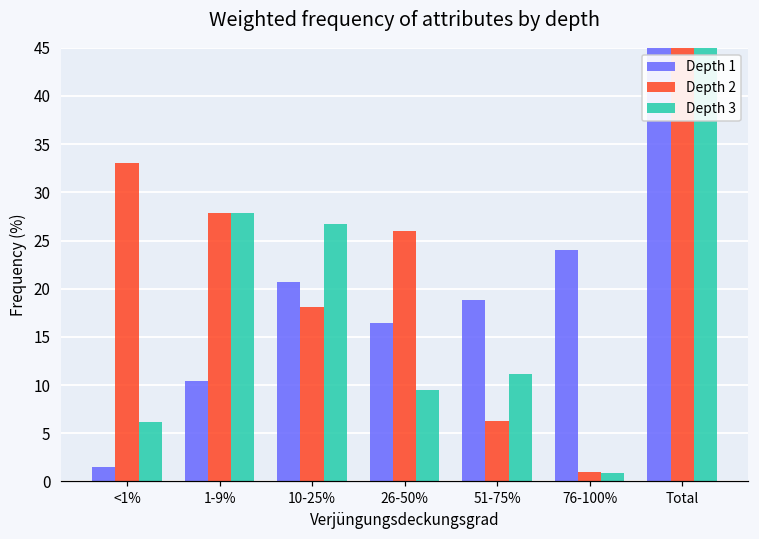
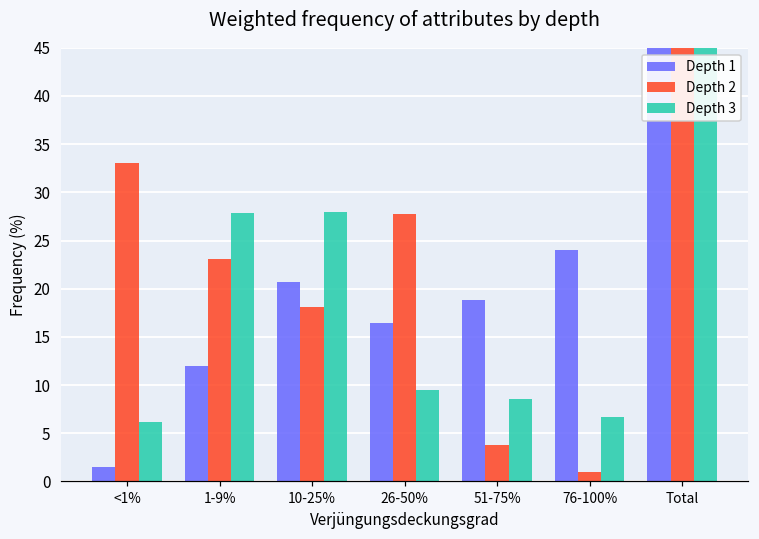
Depth 1, 1-9%: 10 -> 12
Depth 2, 1-9%: 28 -> 23
Depth 3, 10-25%: 27 -> 28
Depth 2, 26-50%: 26 -> 28
Depth 2, 51-75%: 6 -> 4
Depth 3, 51-75%: 11 -> 9
Depth 3, 76-100%: 1 -> 7
